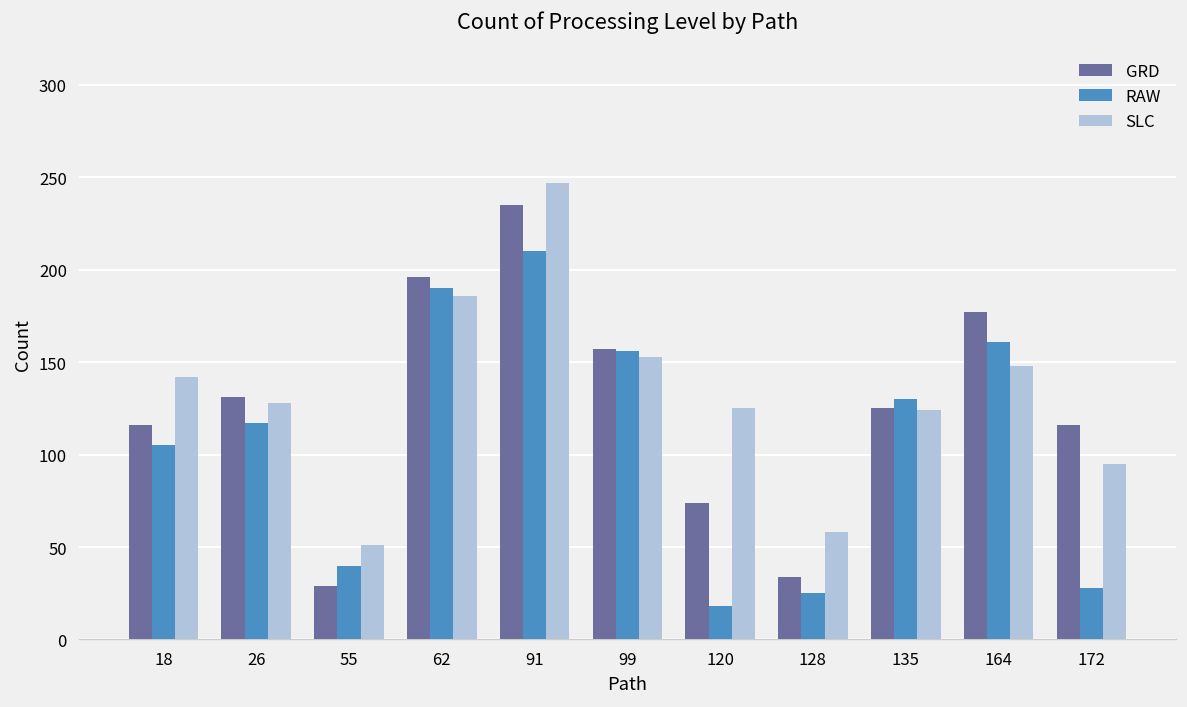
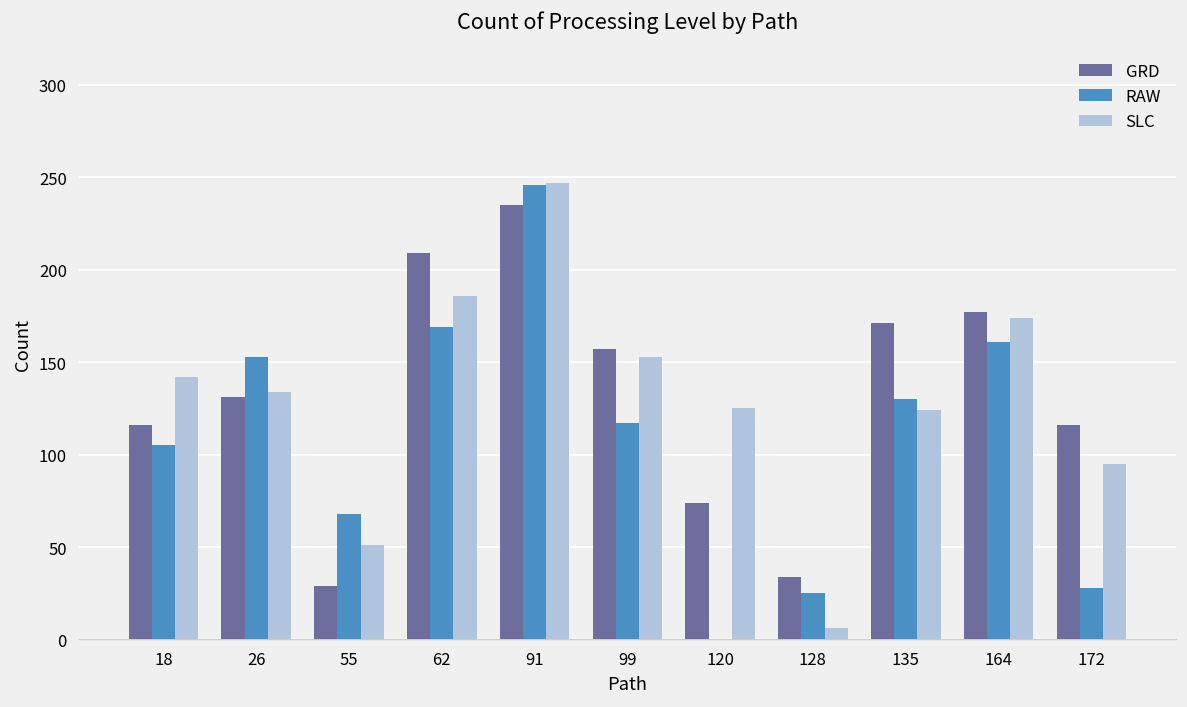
RAW, 26: 117 -> 153
SLC, 26: 128 -> 134
RAW, 55: 40 -> 68
GRD, 62: 196 -> 209
RAW, 62: 190 -> 169
RAW, 91: 210 -> 246
RAW, 99: 156 -> 117
RAW, 120: 18 -> 0
SLC, 128: 58 -> 6
GRD, 135: 125 -> 171
SLC, 164: 148 -> 174
